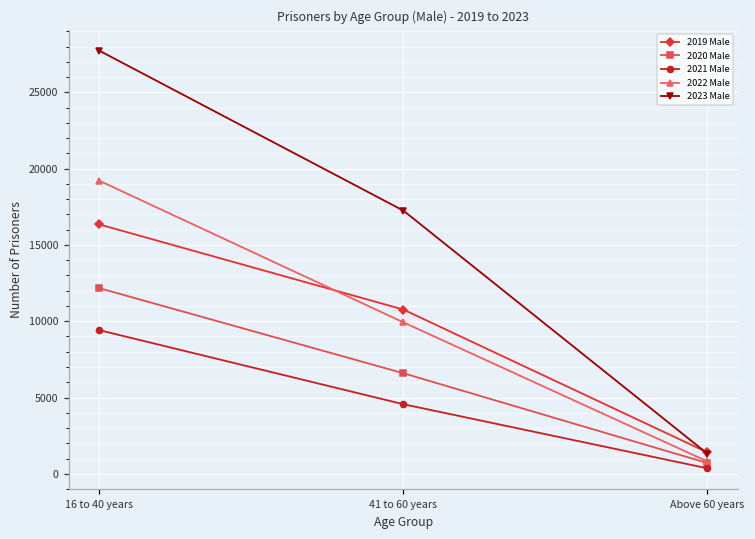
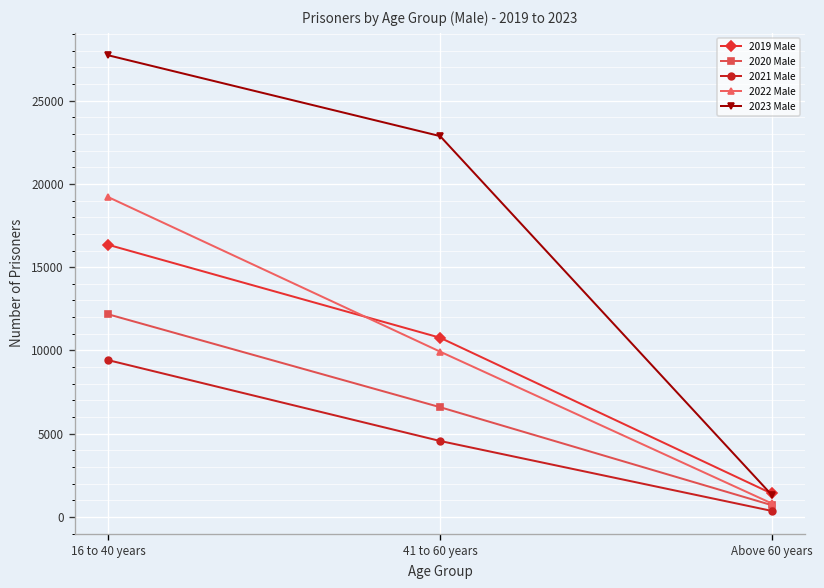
2023 Male, 41 to 60 years: 17200 -> 22900
